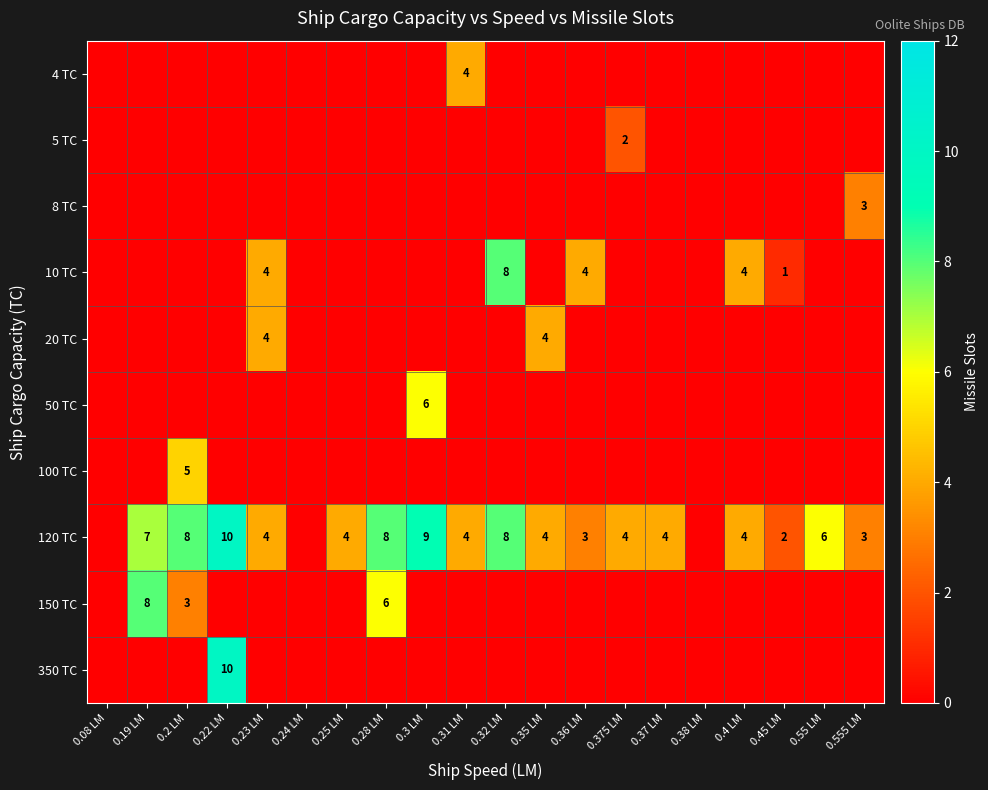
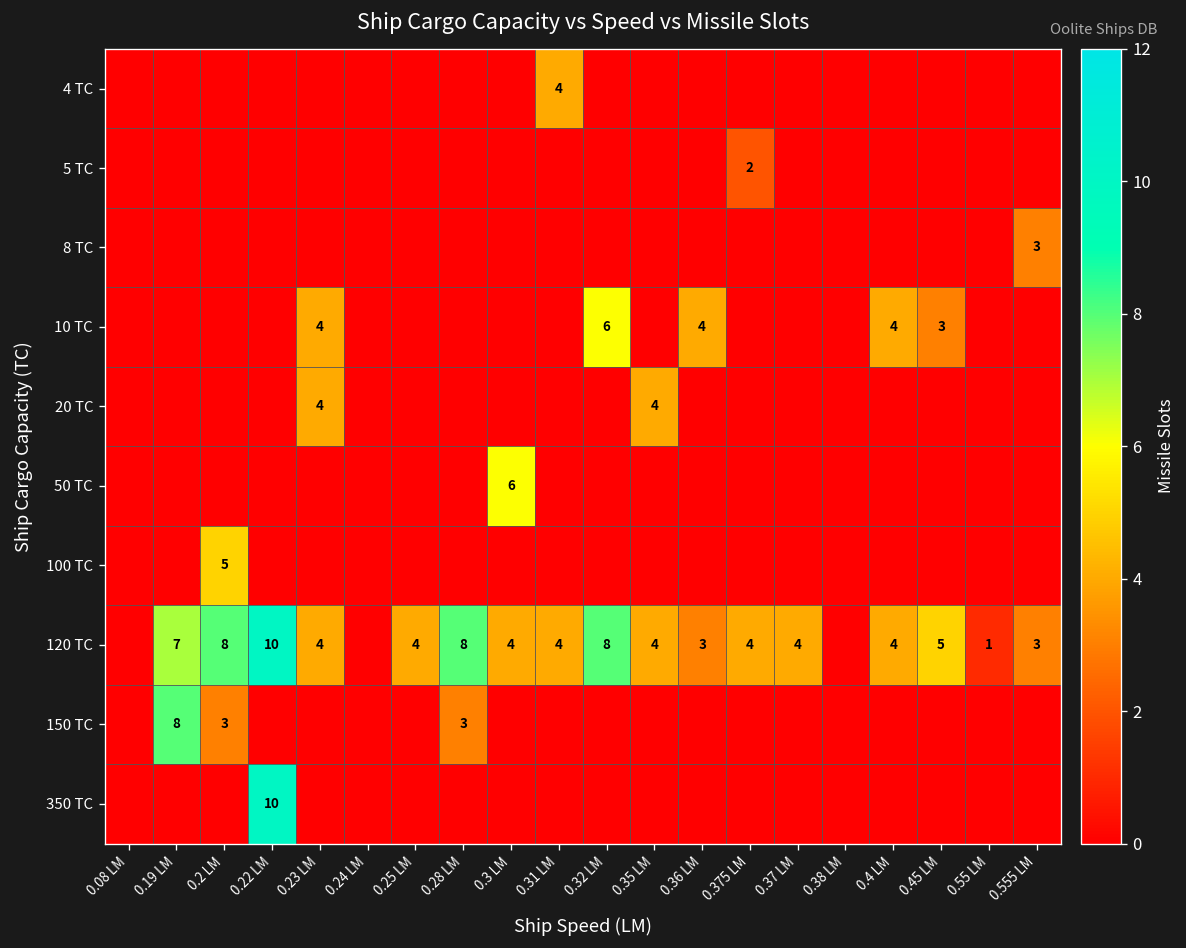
10 TC, 0.32 LM: 8 -> 6
10 TC, 0.45 LM: 1 -> 3
120 TC, 0.3 LM: 9 -> 4
120 TC, 0.45 LM: 2 -> 5
120 TC, 0.55 LM: 6 -> 1
150 TC, 0.28 LM: 6 -> 3
